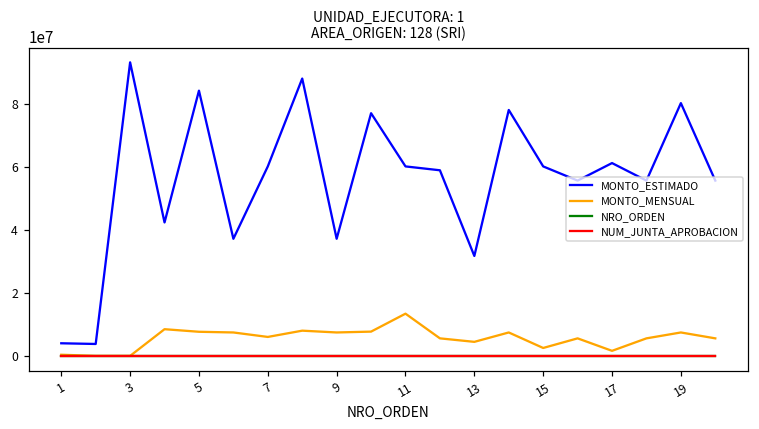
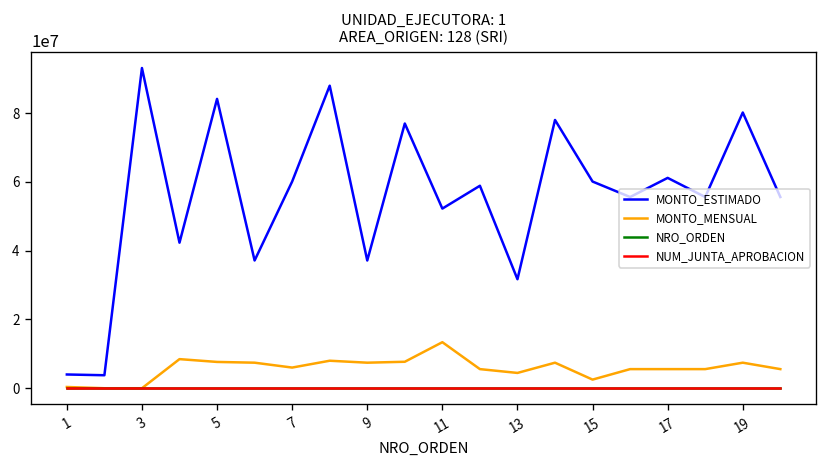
MONTO_ESTIMADO, 11: 60000000 -> 52000000
MONTO_MENSUAL, 17: 2000000 -> 6000000
